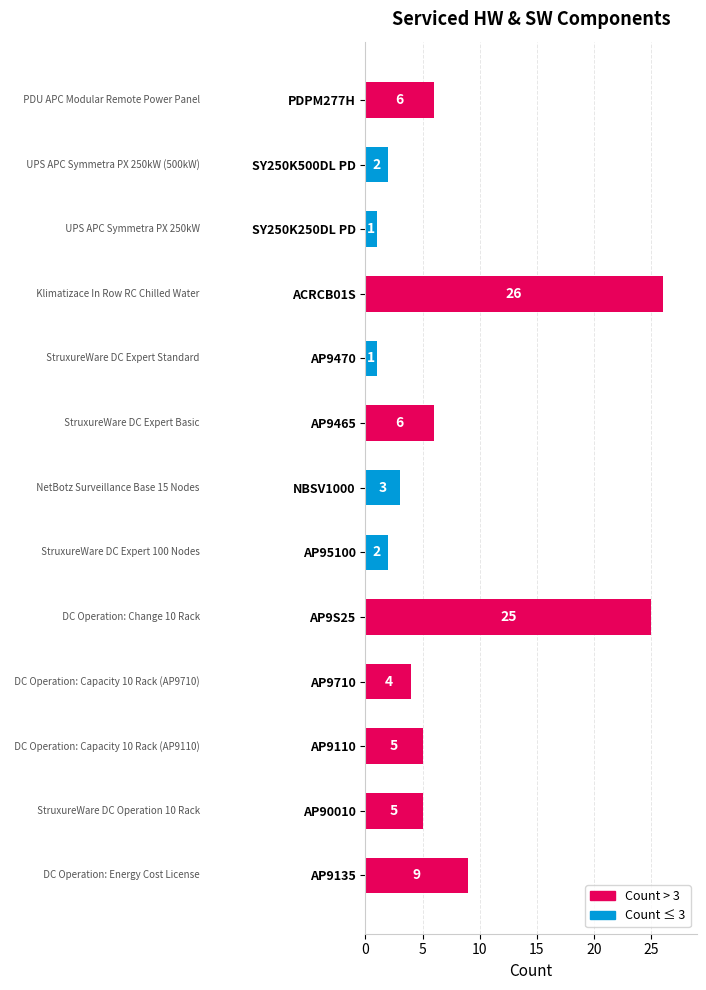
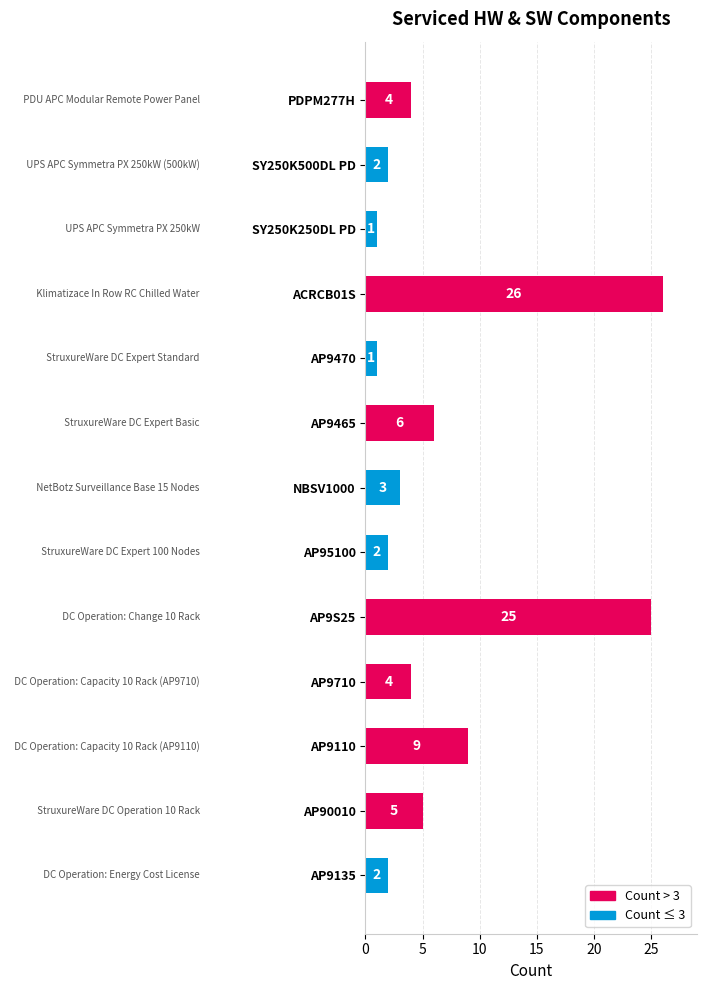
PDPM277H: 6 -> 4
AP9110: 5 -> 9
AP9135: 9 -> 2
